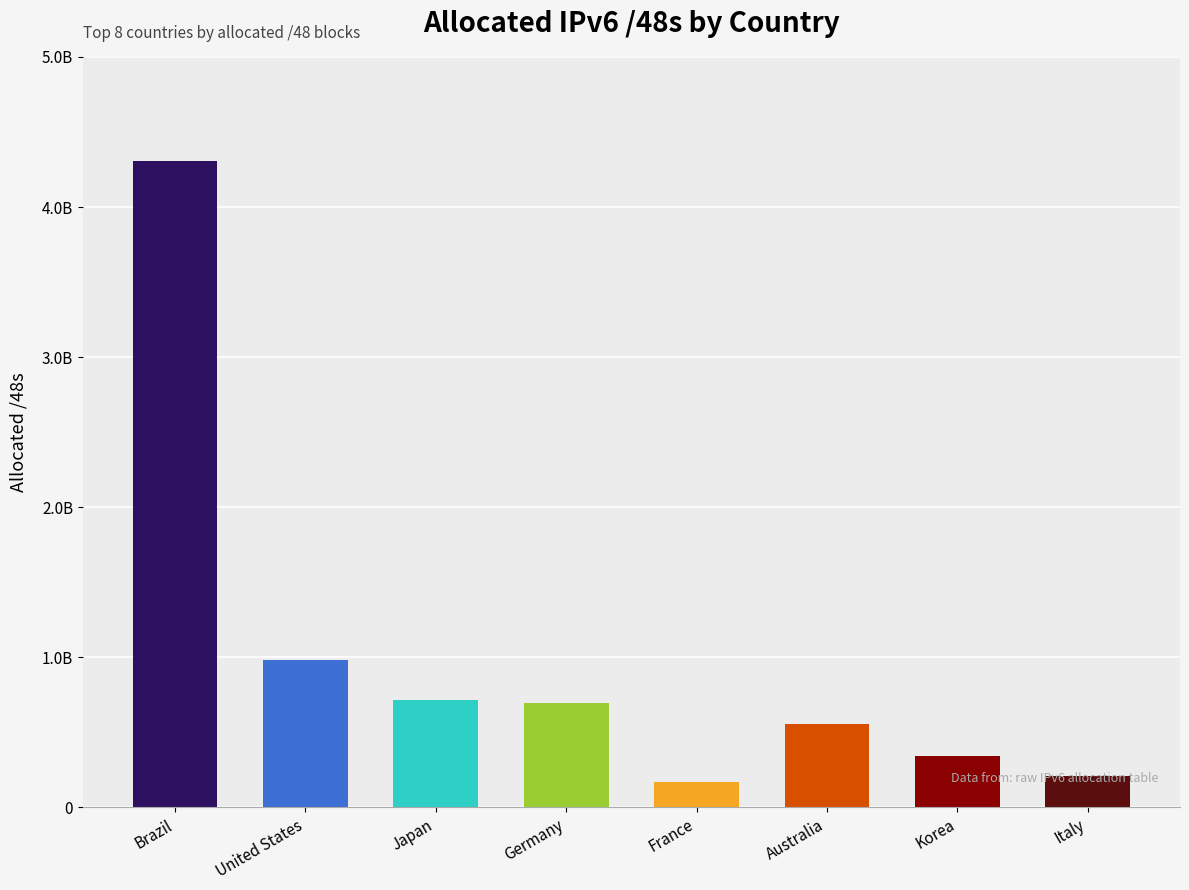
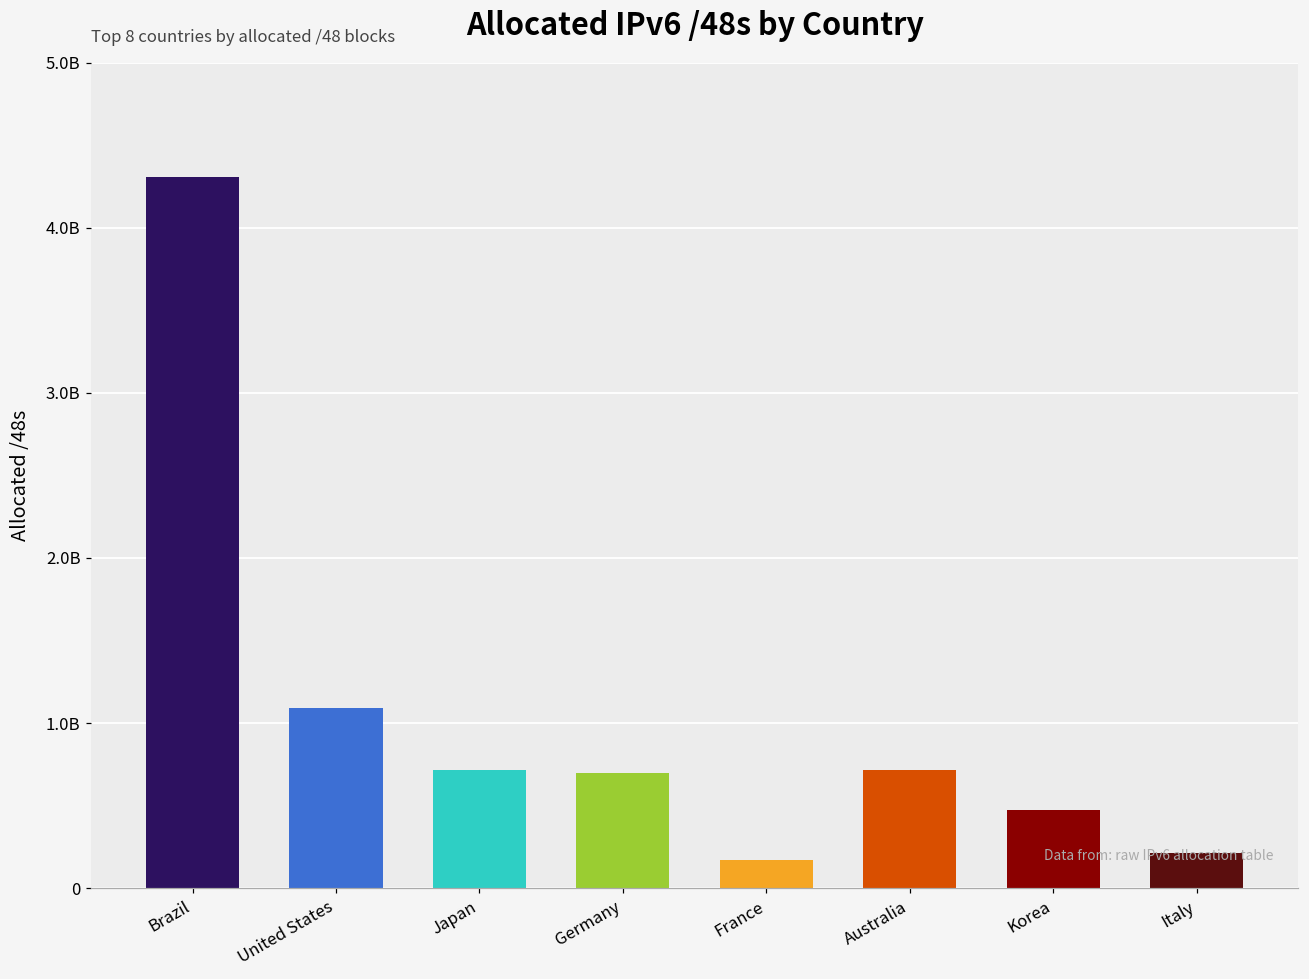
United States: 980000000 -> 1090000000
Australia: 560000000 -> 710000000
Korea: 340000000 -> 470000000
